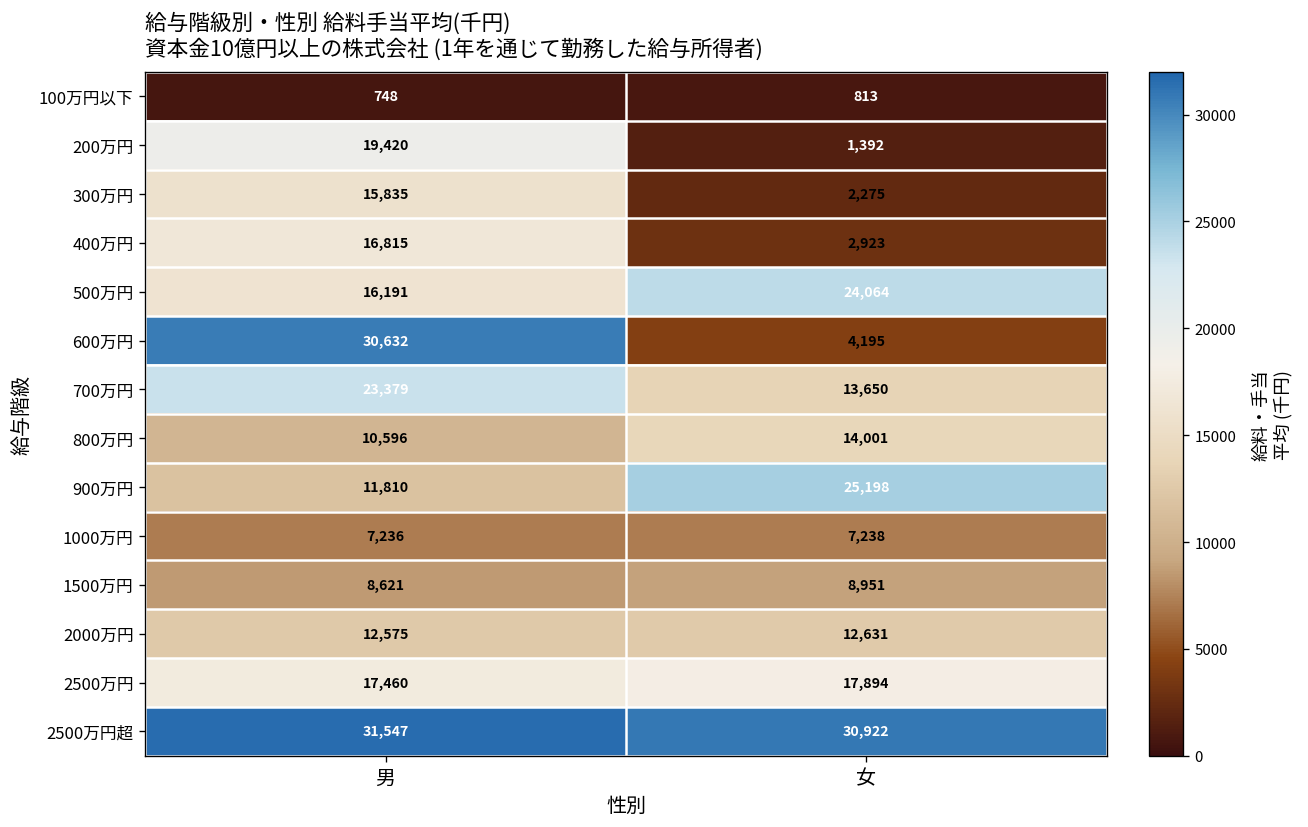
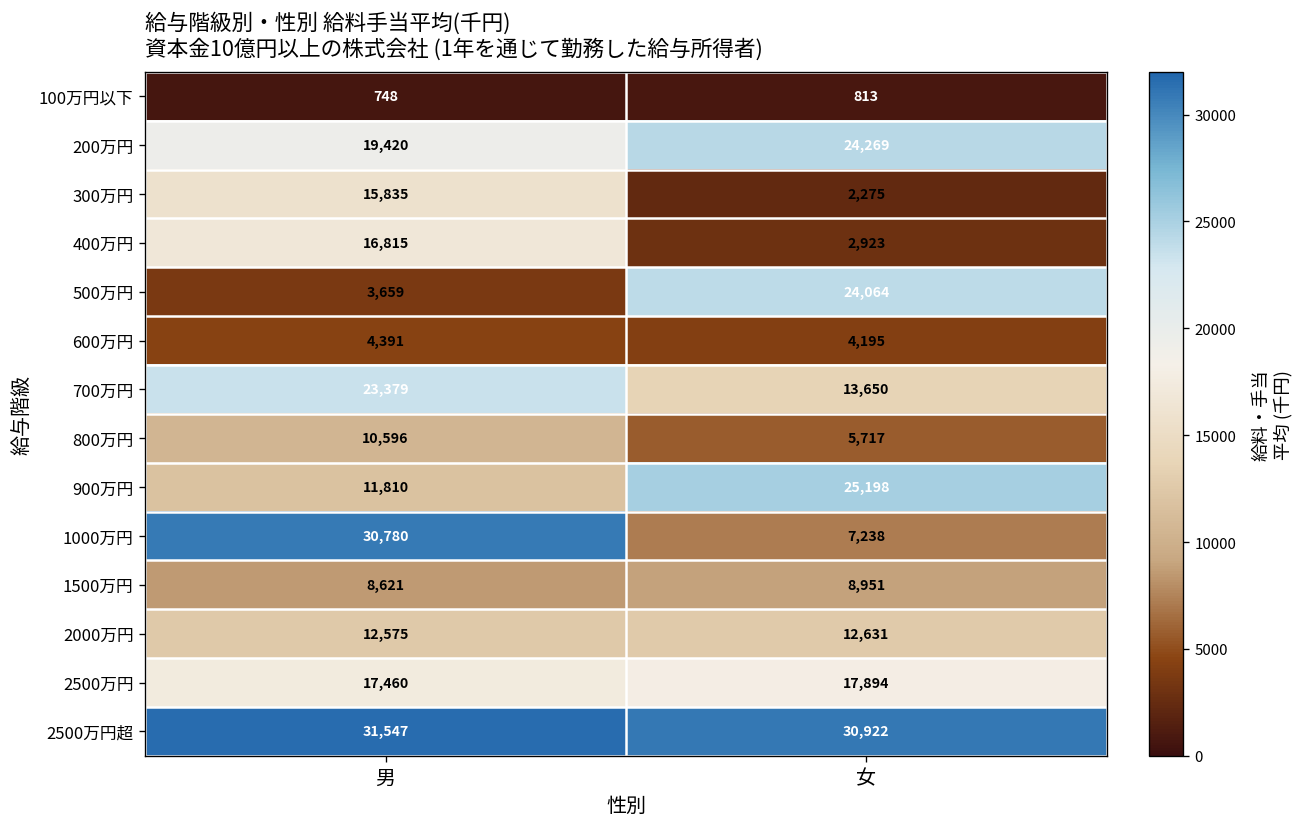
200万円, 女: 1,392 -> 24,269
500万円, 男: 16,191 -> 3,659
600万円, 男: 30,632 -> 4,391
800万円, 女: 14,001 -> 5,717
1000万円, 男: 7,236 -> 30,780
